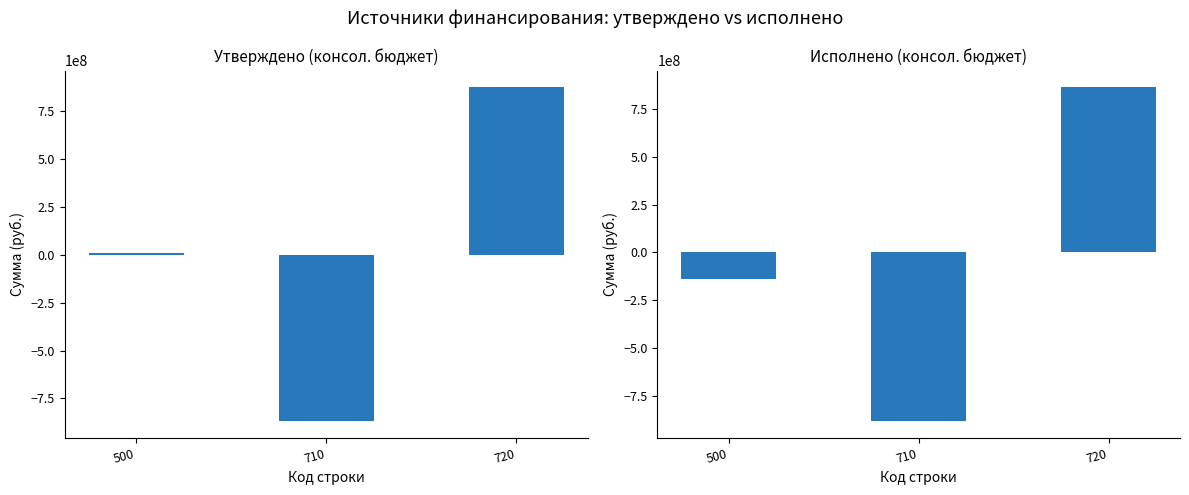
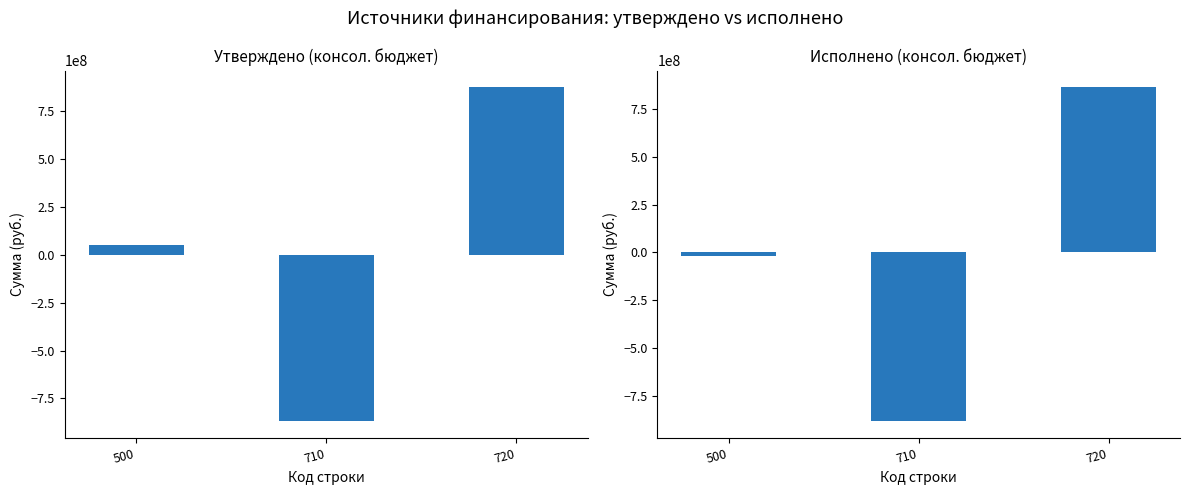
Утверждено (консол. бюджет), 500: 10000000 -> 50000000
Исполнено (консол. бюджет), 500: -140000000 -> -20000000
